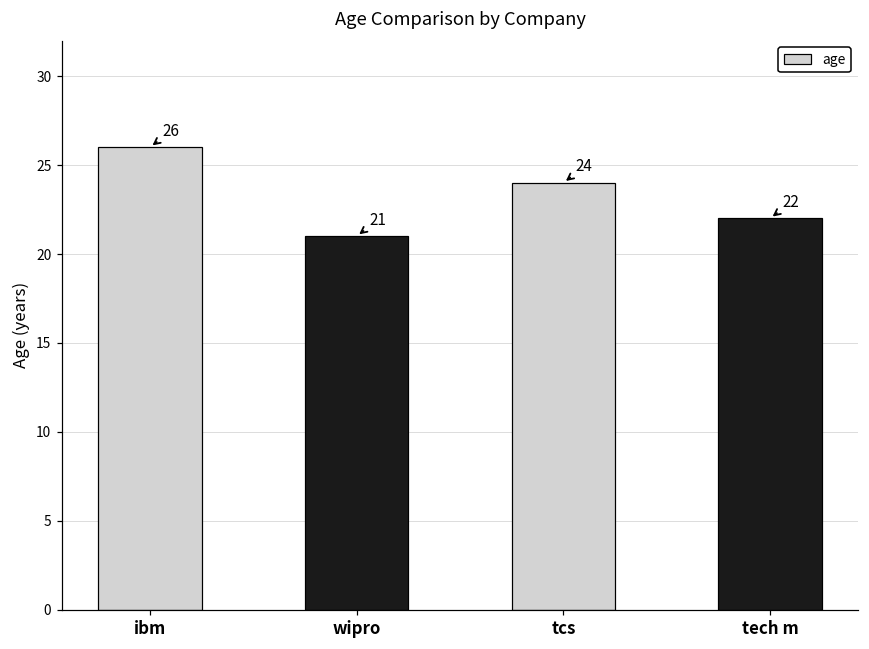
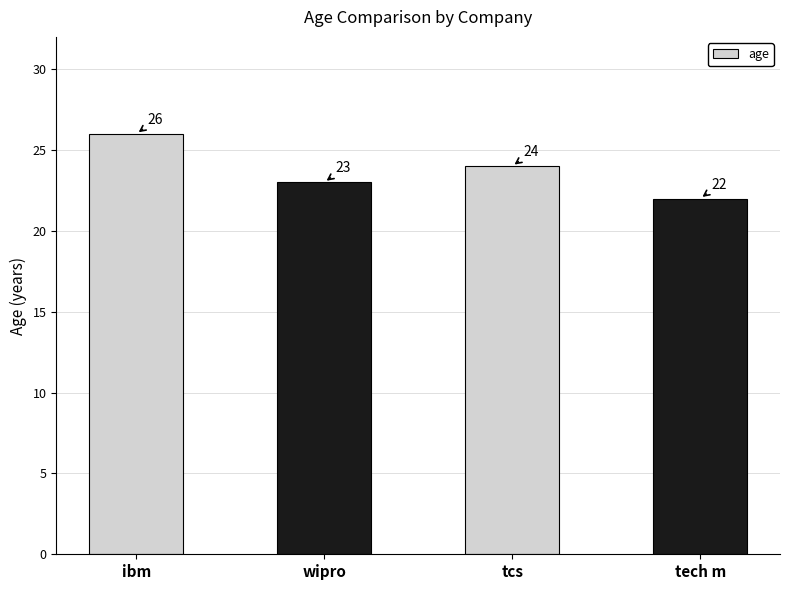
wipro: 21 -> 23
